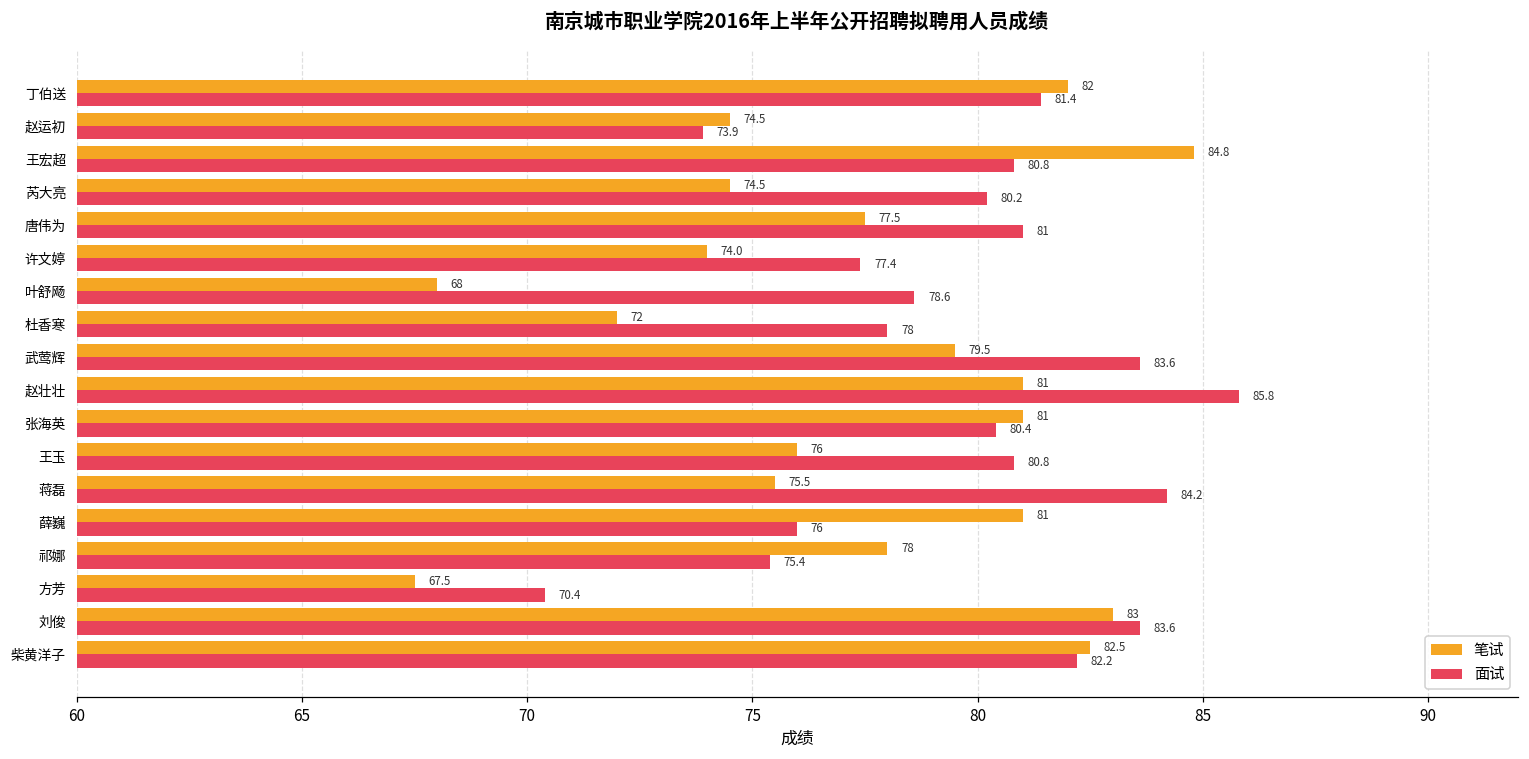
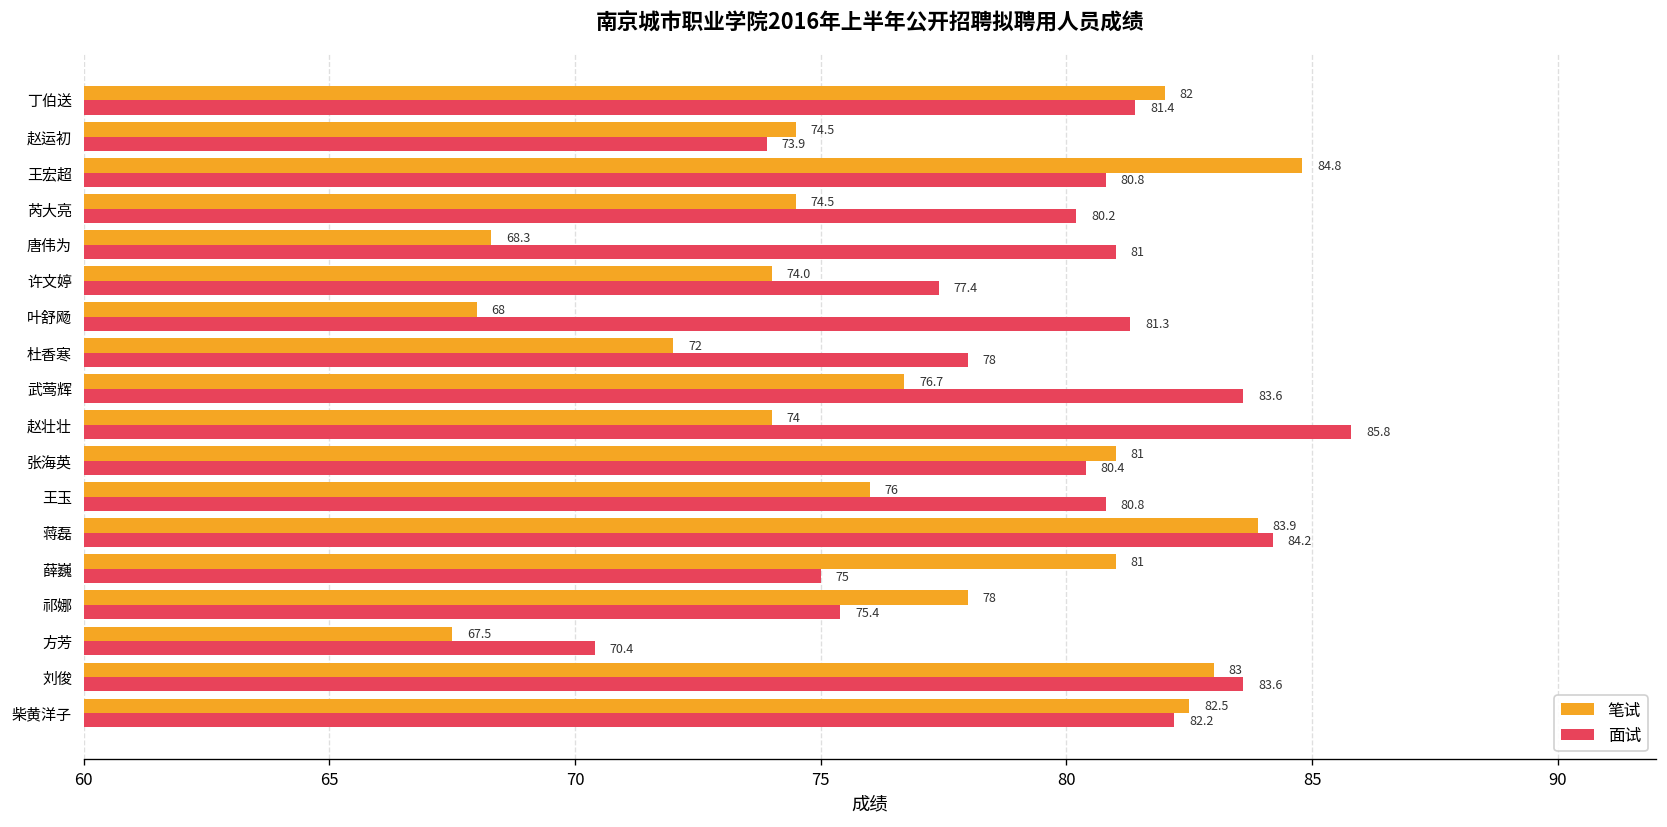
笔试, 唐伟为: 77.5 -> 68.3
面试, 叶舒飏: 78.6 -> 81.3
笔试, 武莺辉: 79.5 -> 76.7
笔试, 赵壮壮: 81 -> 74
笔试, 蒋磊: 75.5 -> 83.9
面试, 薛巍: 76 -> 75
